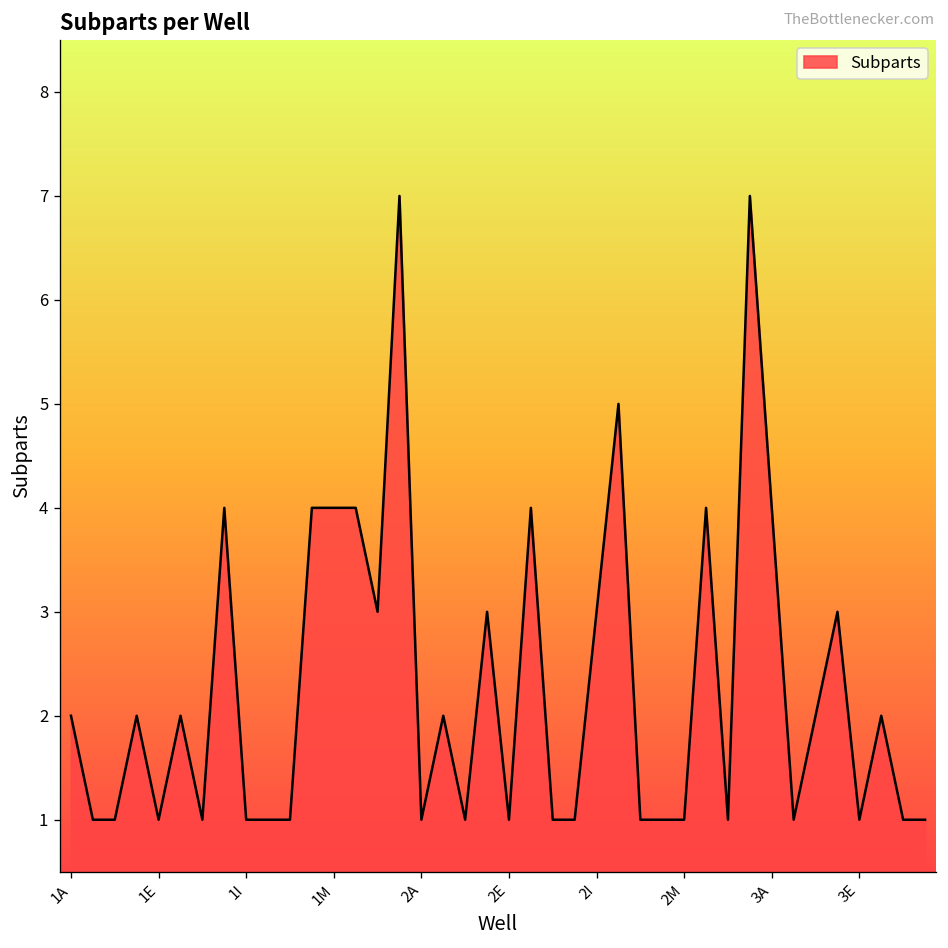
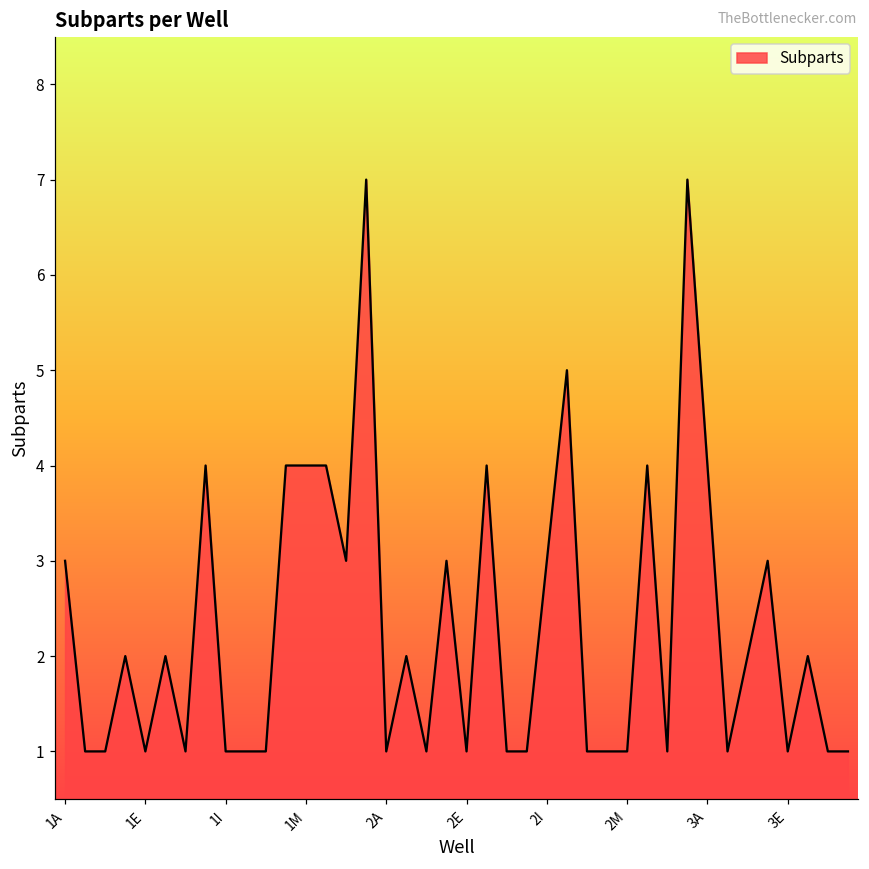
1A: 2 -> 3
